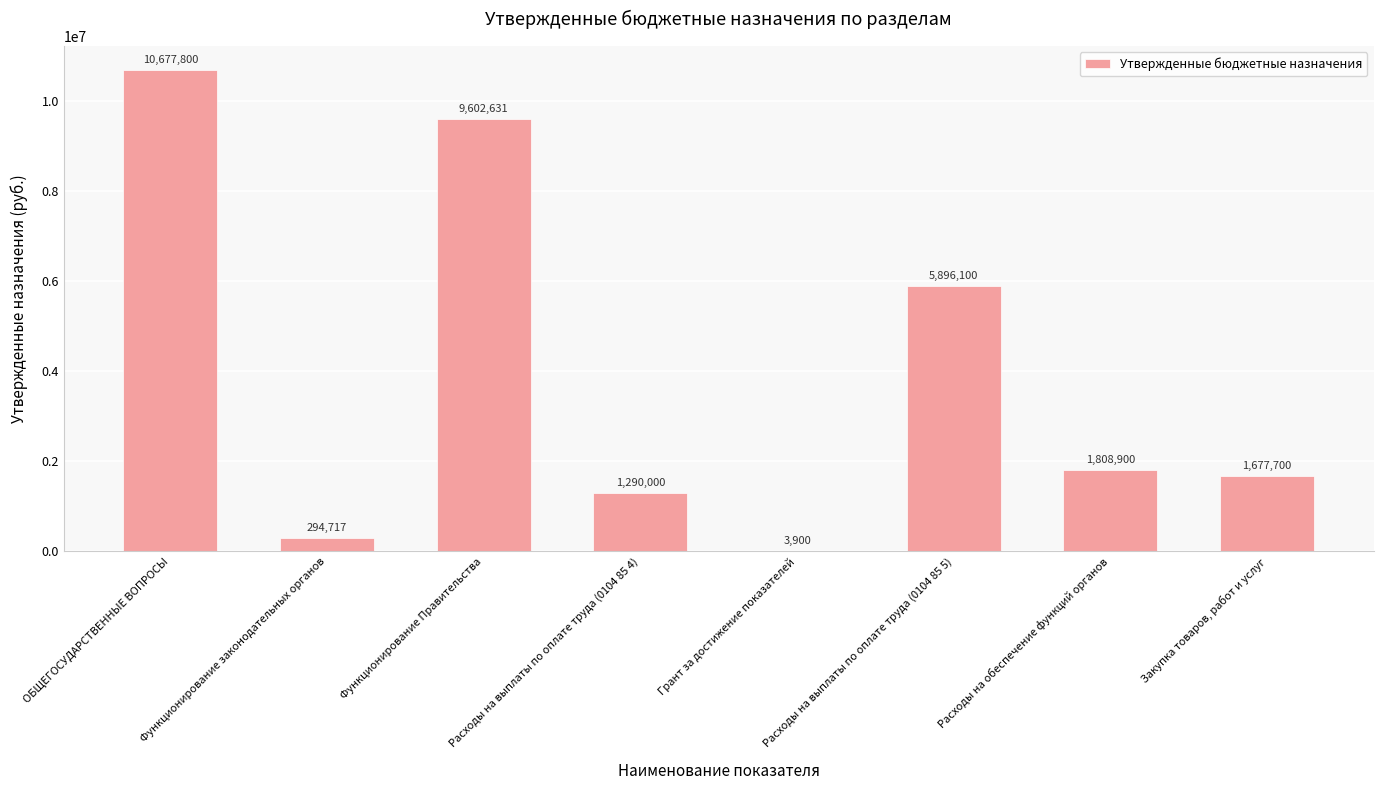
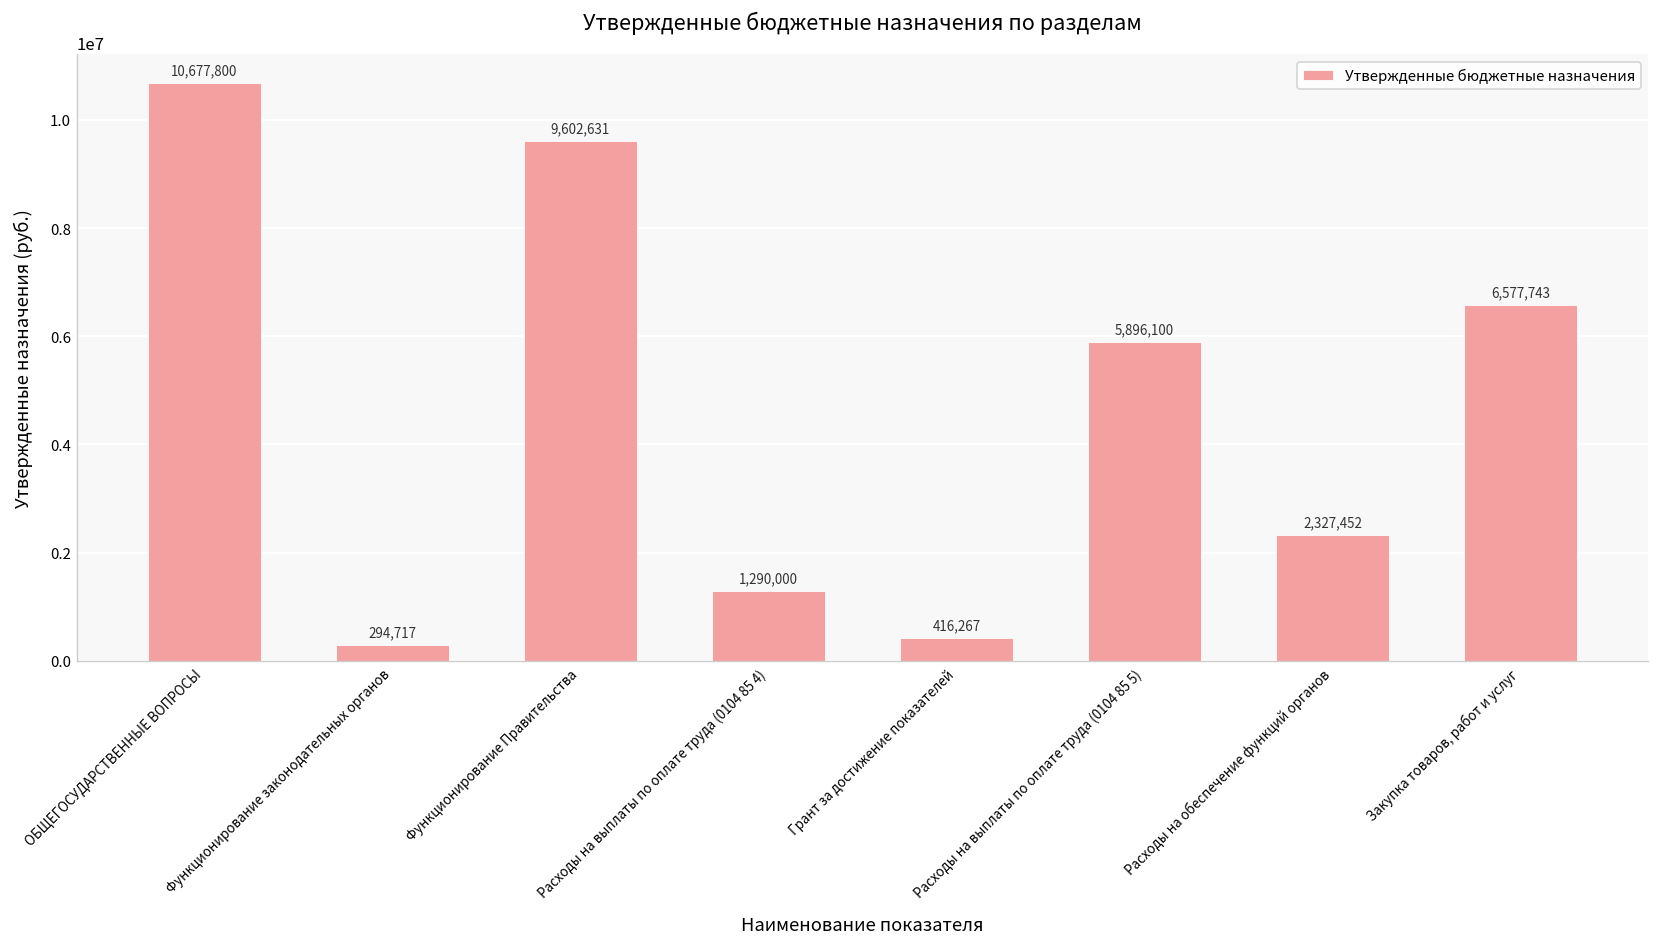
Грант за достижение показателей: 3,900 -> 416,267
Расходы на обеспечение функций органов: 1,808,900 -> 2,327,452
Закупка товаров, работ и услуг: 1,677,700 -> 6,577,743
